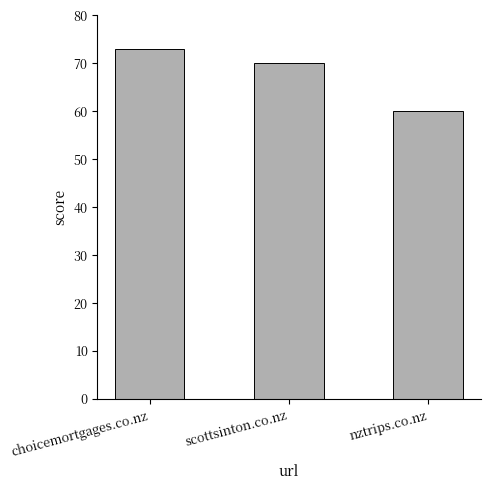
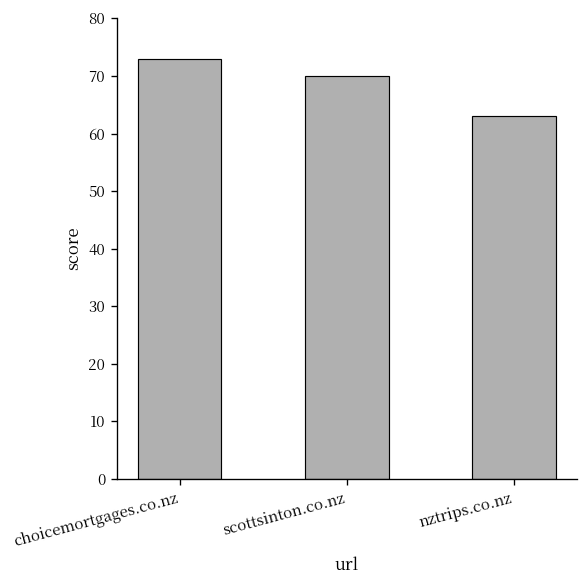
nztrips.co.nz: 60 -> 63
